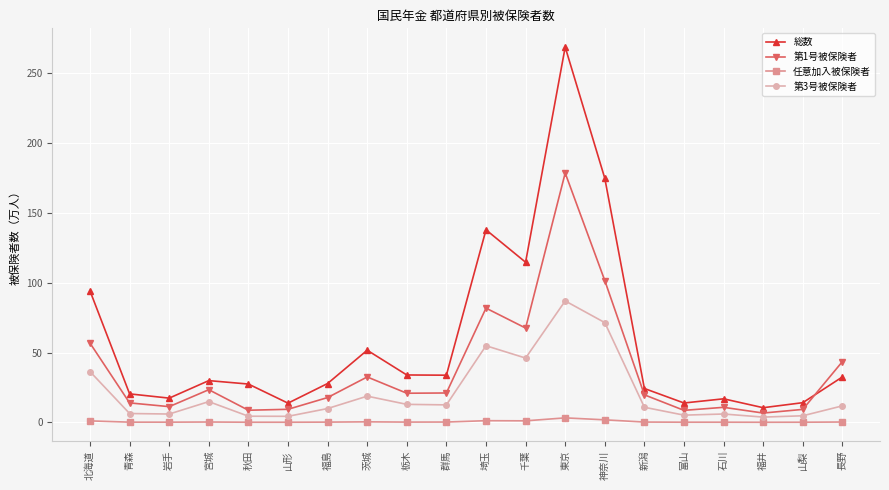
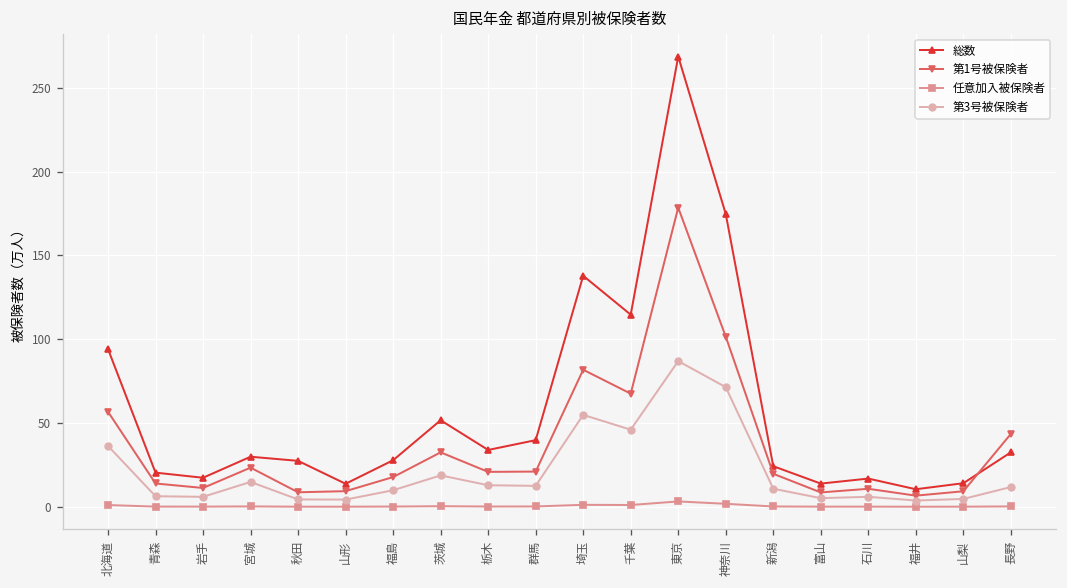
総数, 群馬: 34 -> 40
